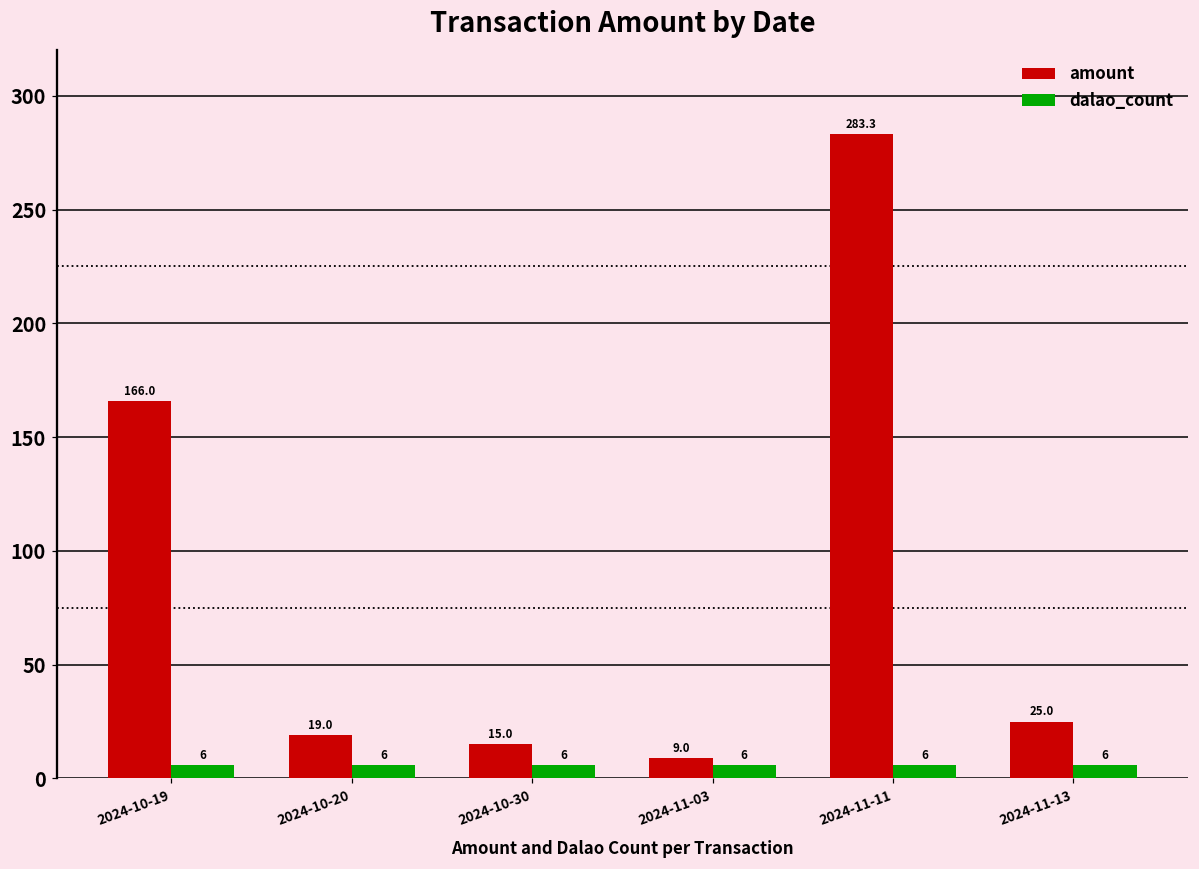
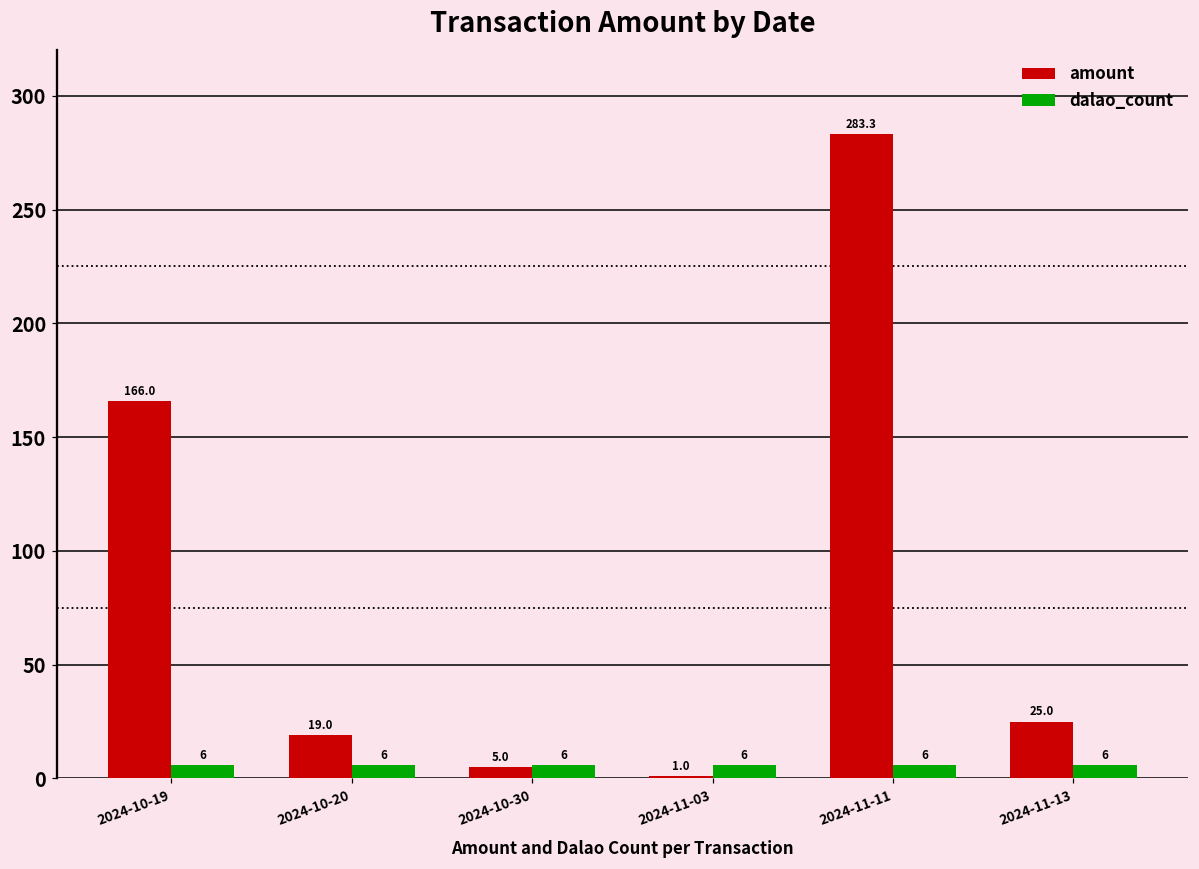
amount, 2024-10-30: 15.0 -> 5.0
amount, 2024-11-03: 9.0 -> 1.0
